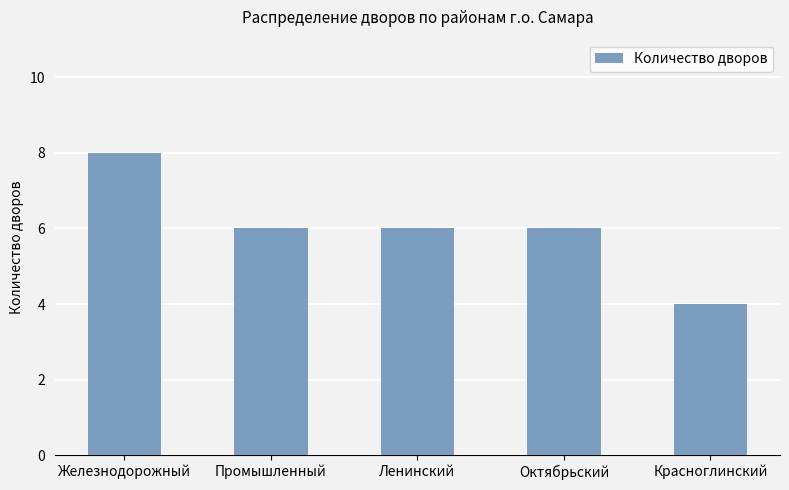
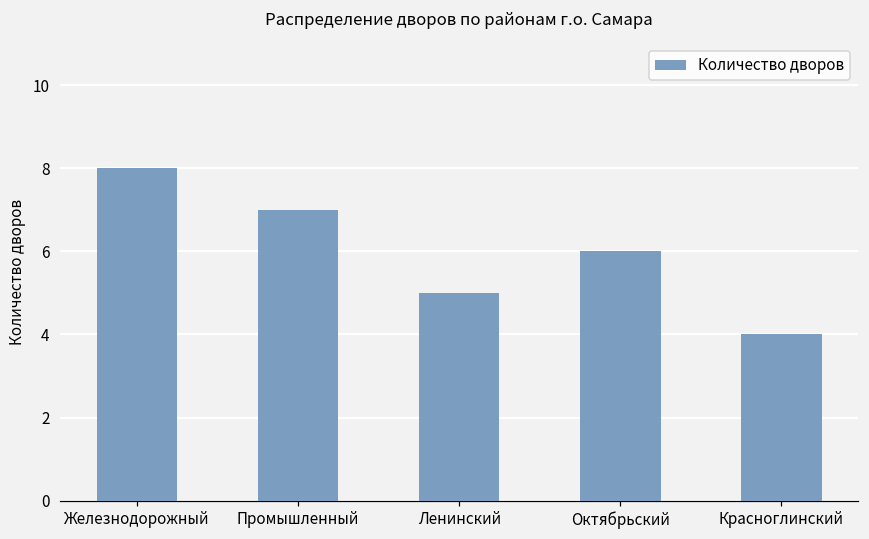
Промышленный: 6 -> 7
Ленинский: 6 -> 5
